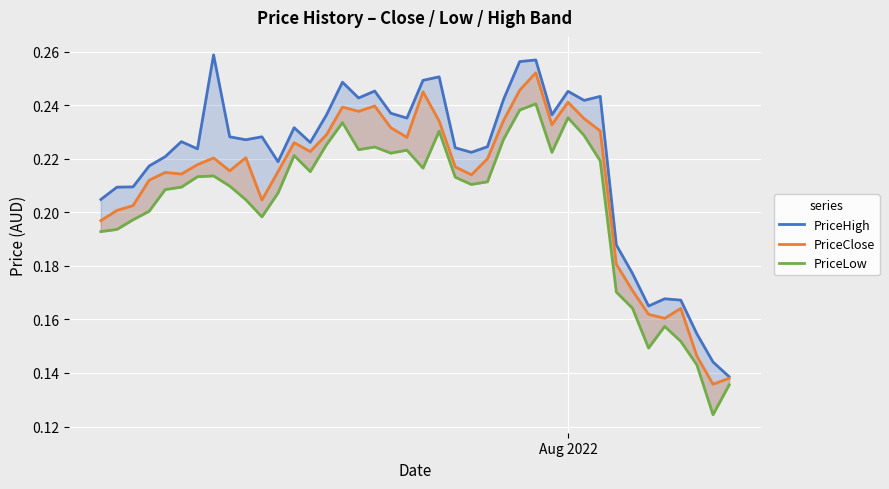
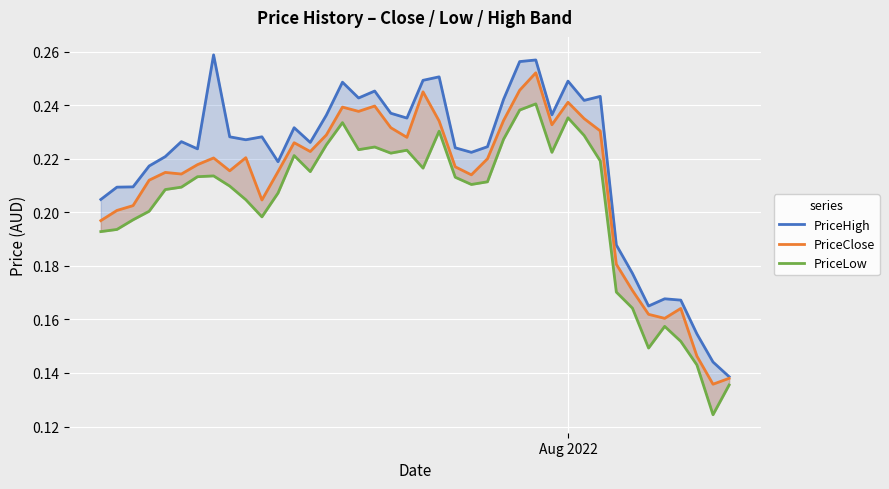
PriceHigh, Aug 2022: 0.245 -> 0.249
